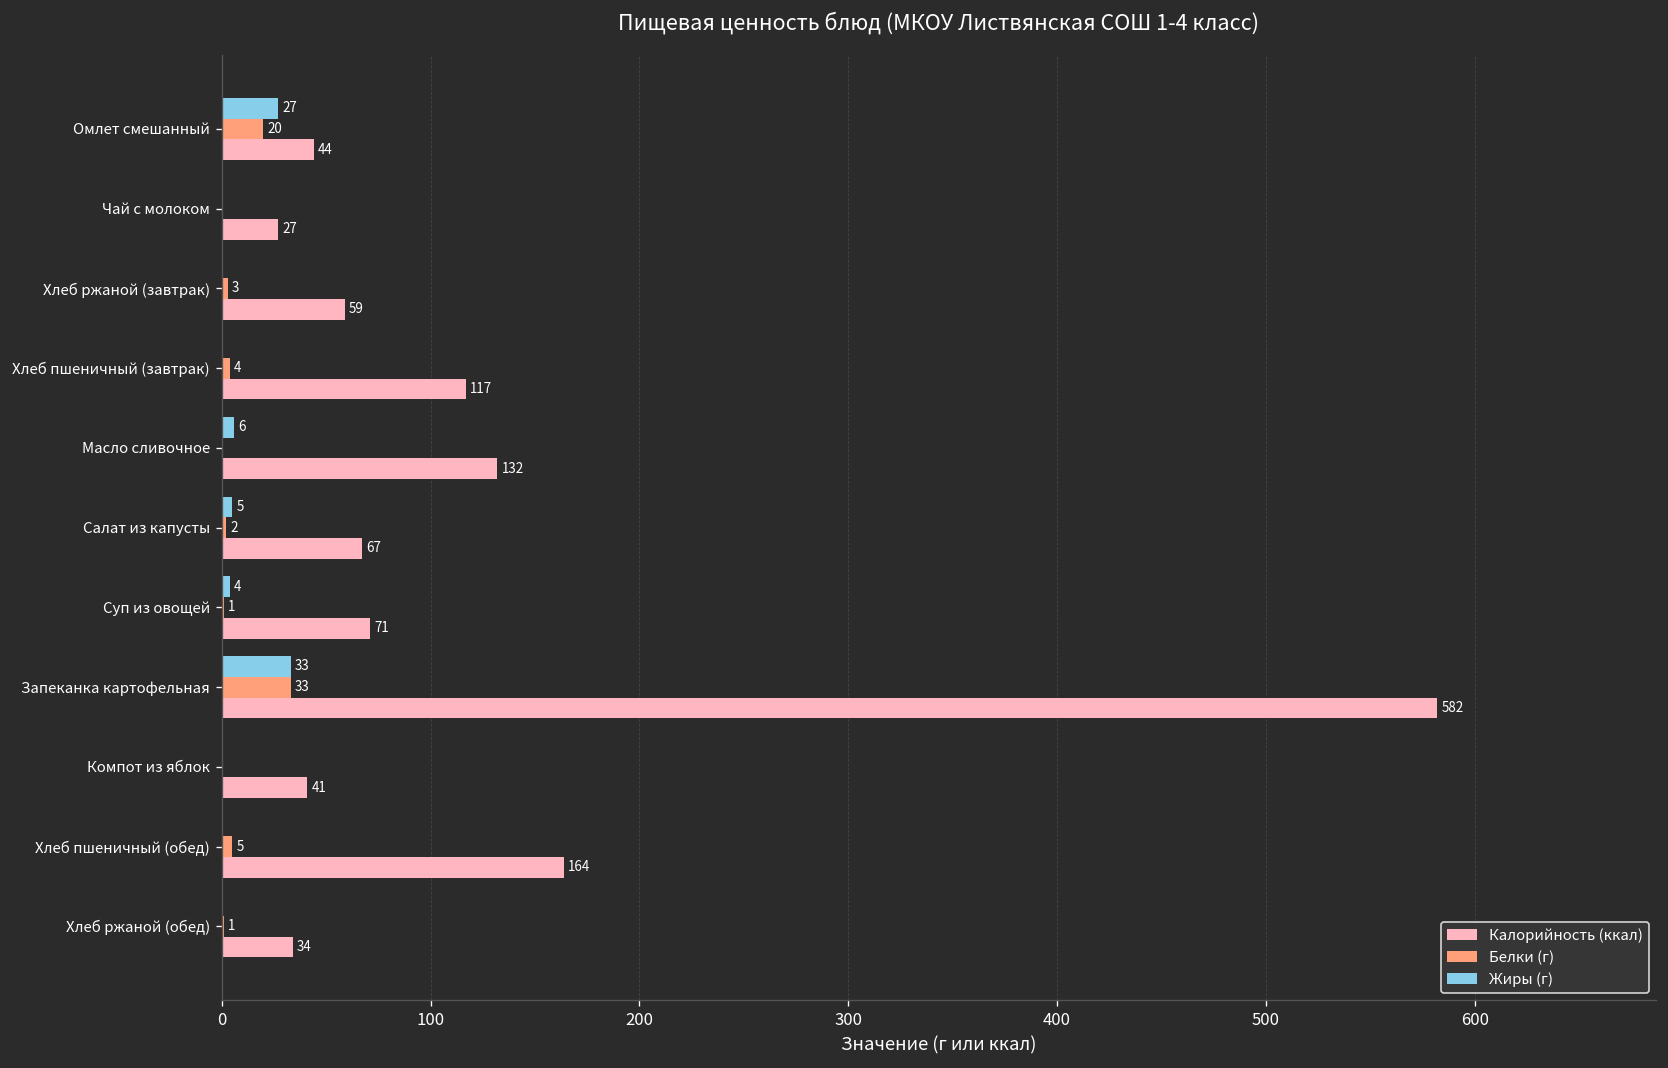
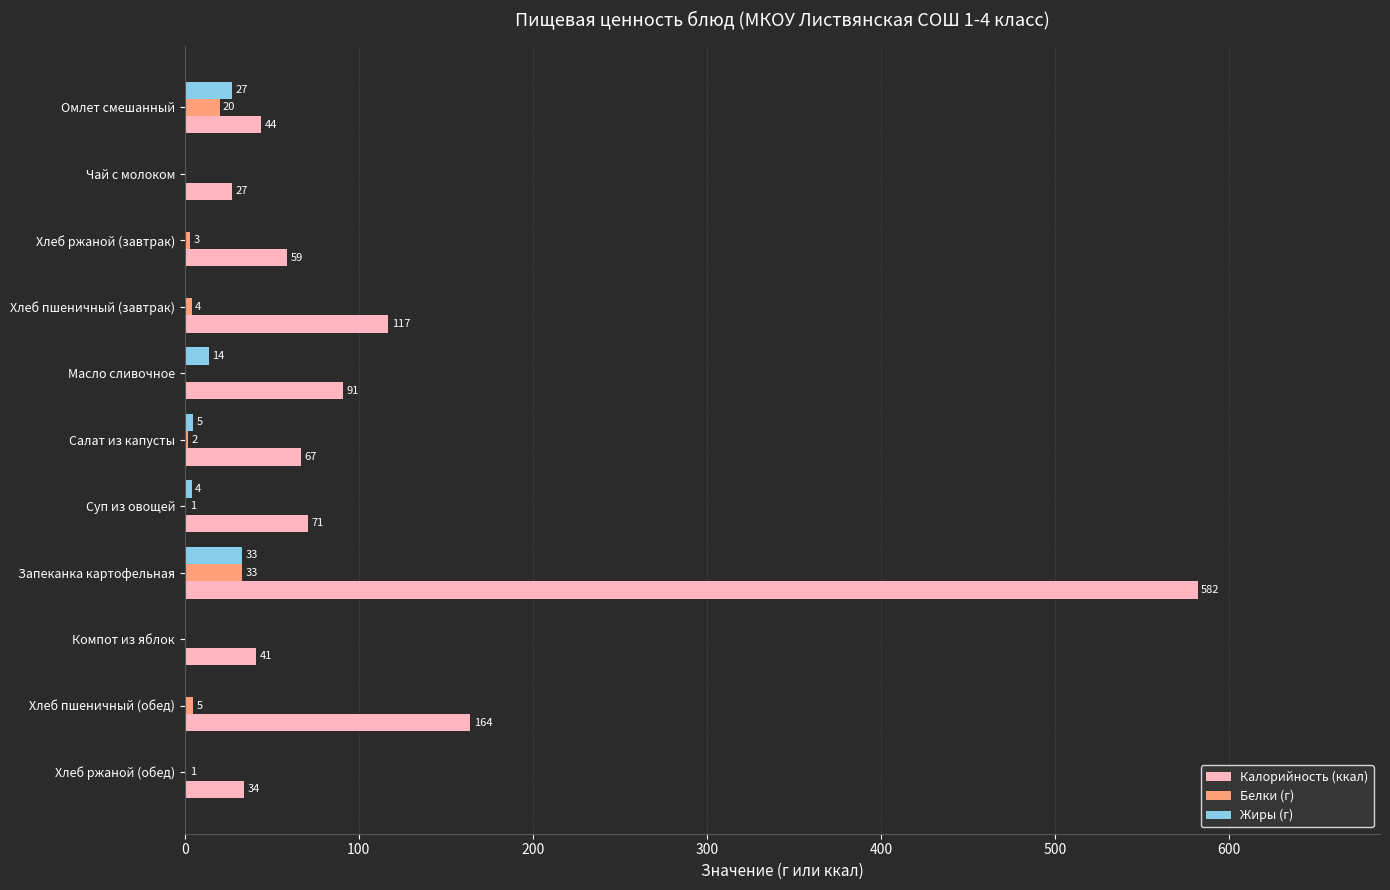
Жиры (г), Масло сливочное: 6 -> 14
Калорийность (ккал), Масло сливочное: 132 -> 91
